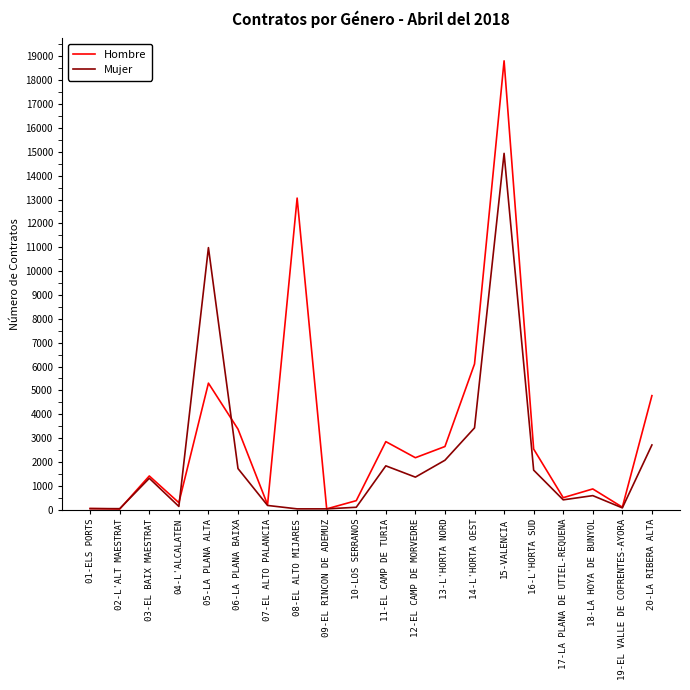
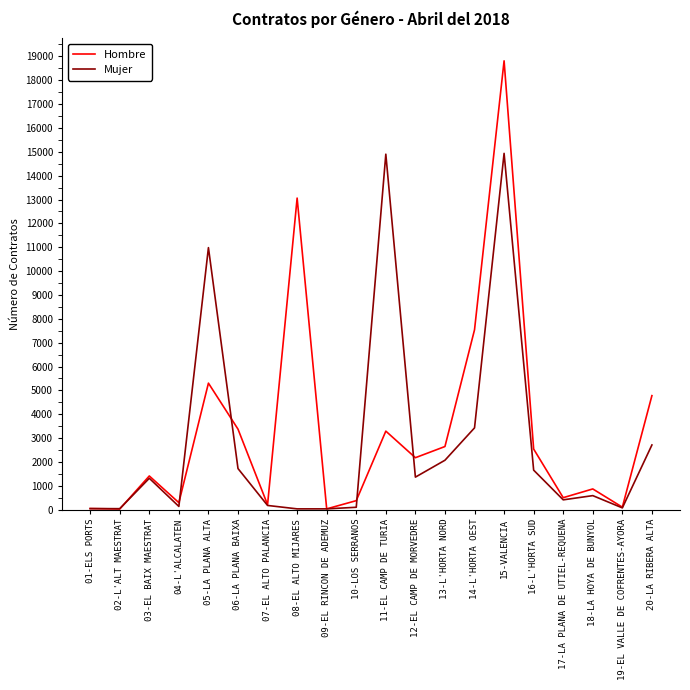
Hombre, 11-EL CAMP DE TURIA: 2900 -> 3300
Mujer, 11-EL CAMP DE TURIA: 1800 -> 14900
Hombre, 14-L'HORTA OEST: 6100 -> 7500
